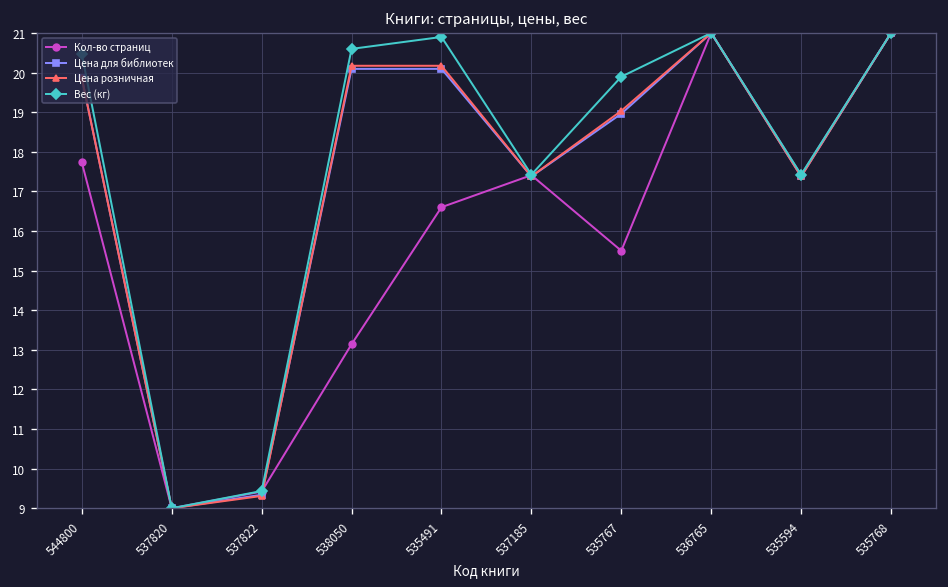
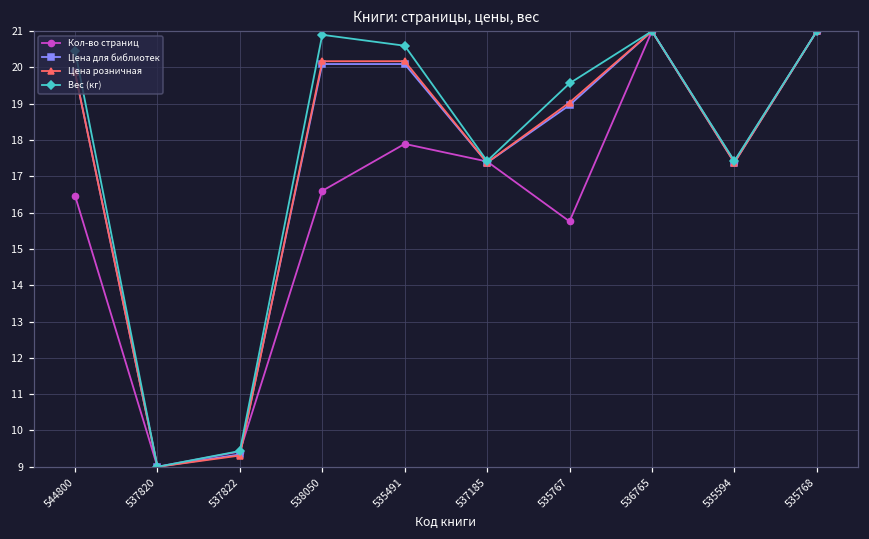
Кол-во страниц, 544800: 17.7 -> 16.5
Кол-во страниц, 538050: 13.1 -> 16.6
Вес (кг), 538050: 20.6 -> 20.9
Кол-во страниц, 535491: 16.6 -> 17.9
Вес (кг), 535491: 20.9 -> 20.6
Кол-во страниц, 535767: 15.5 -> 15.8
Вес (кг), 535767: 19.9 -> 19.6
